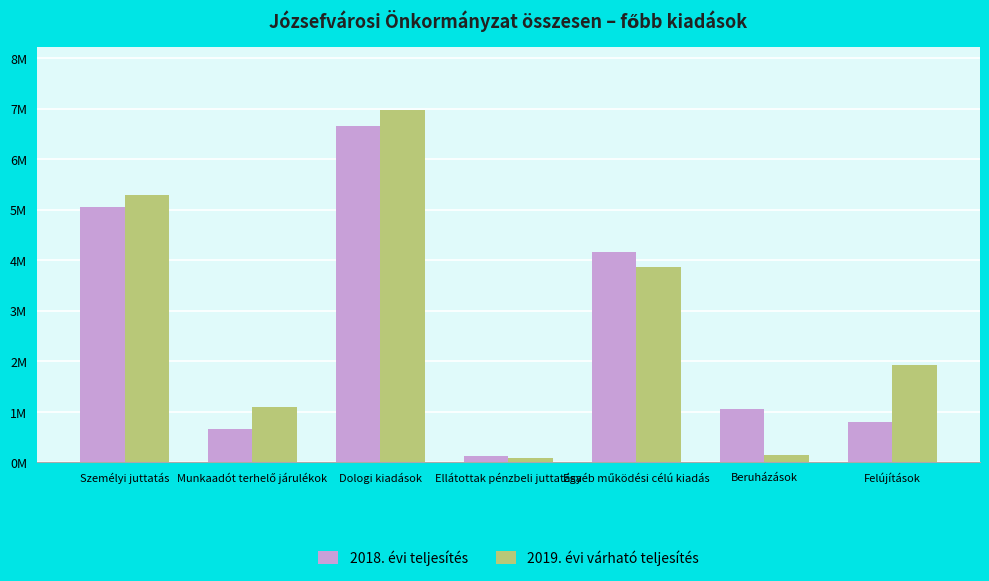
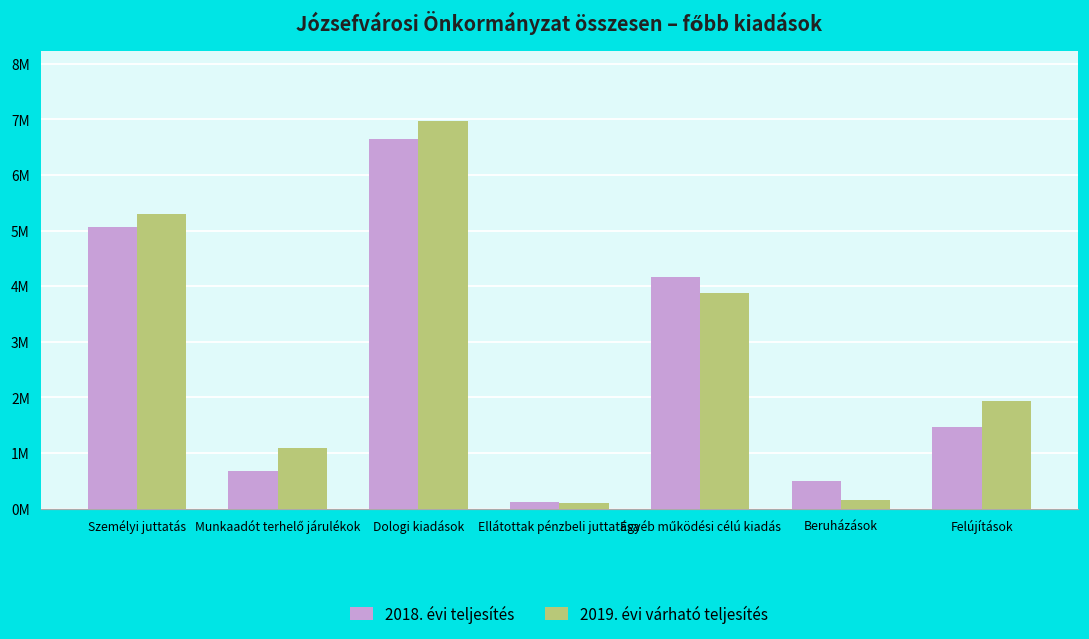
2018. évi teljesítés, Beruházások: 1100000 -> 500000
2018. évi teljesítés, Felújítások: 800000 -> 1500000
